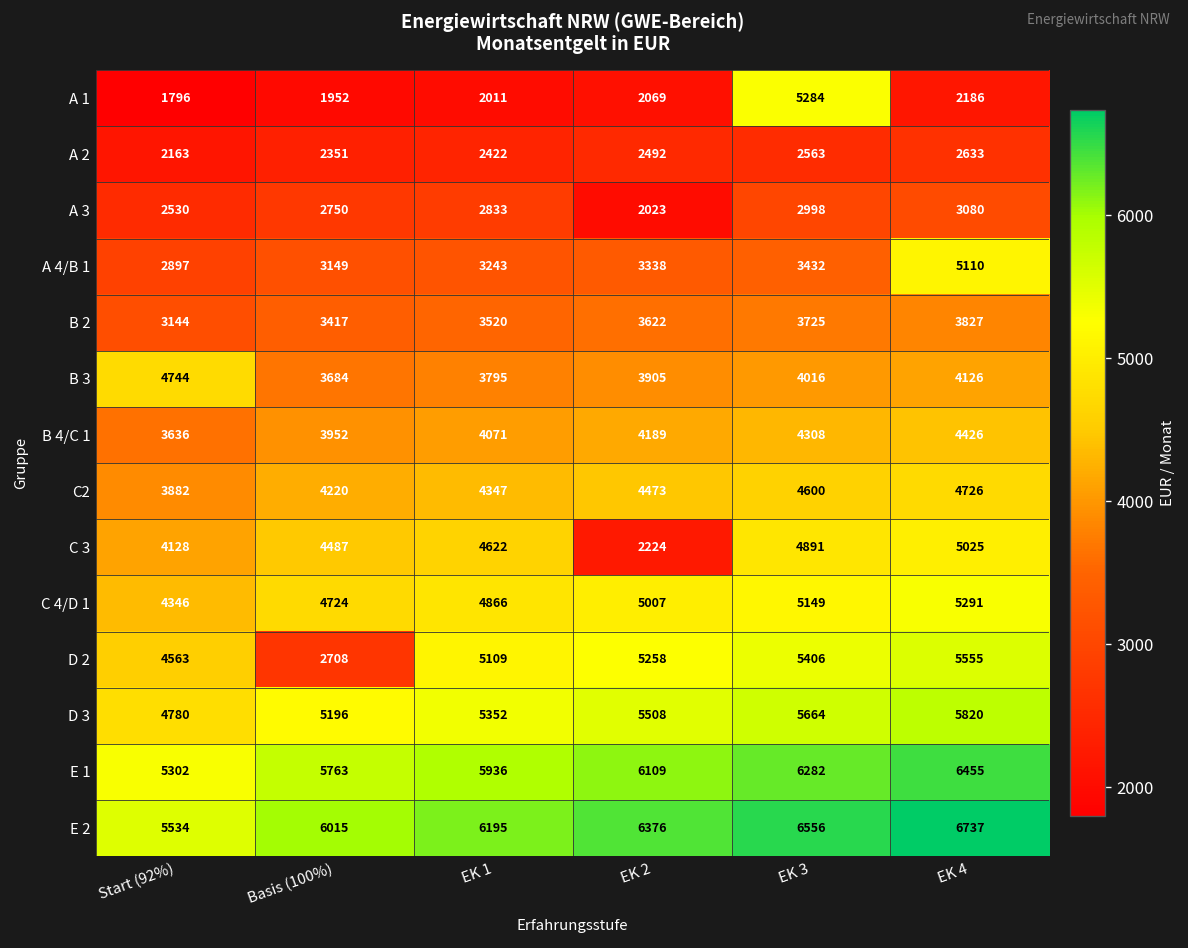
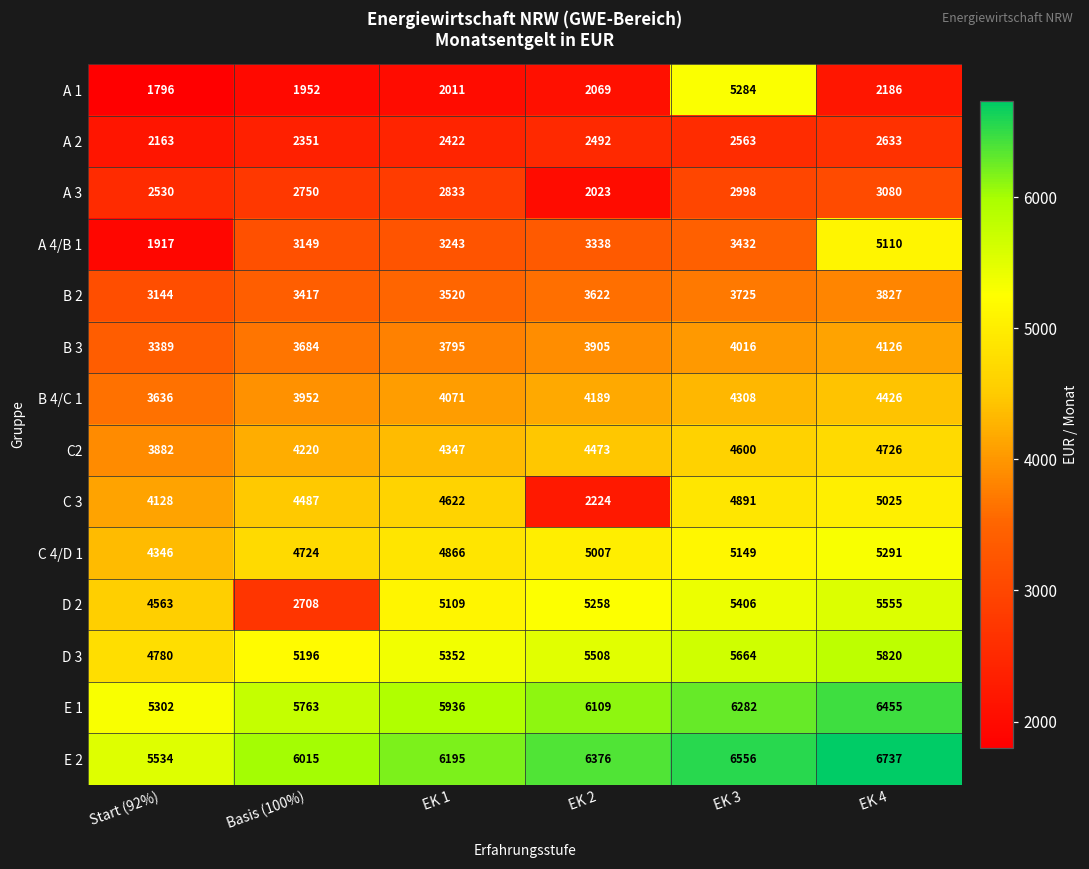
A 4/B 1, Start (92%): 2897 -> 1917
B 3, Start (92%): 4744 -> 3389
